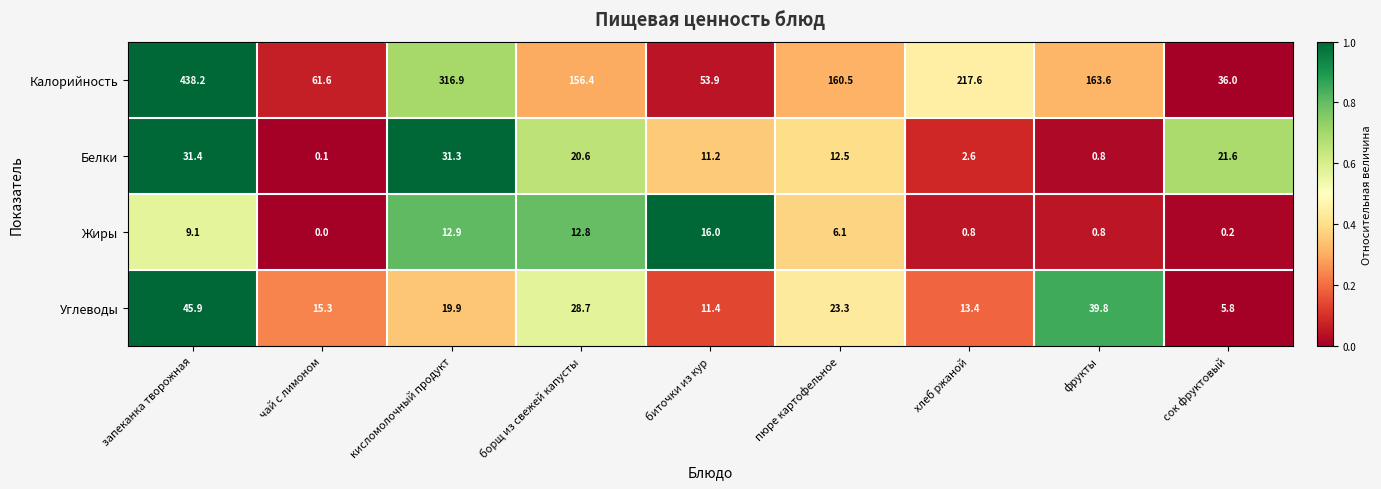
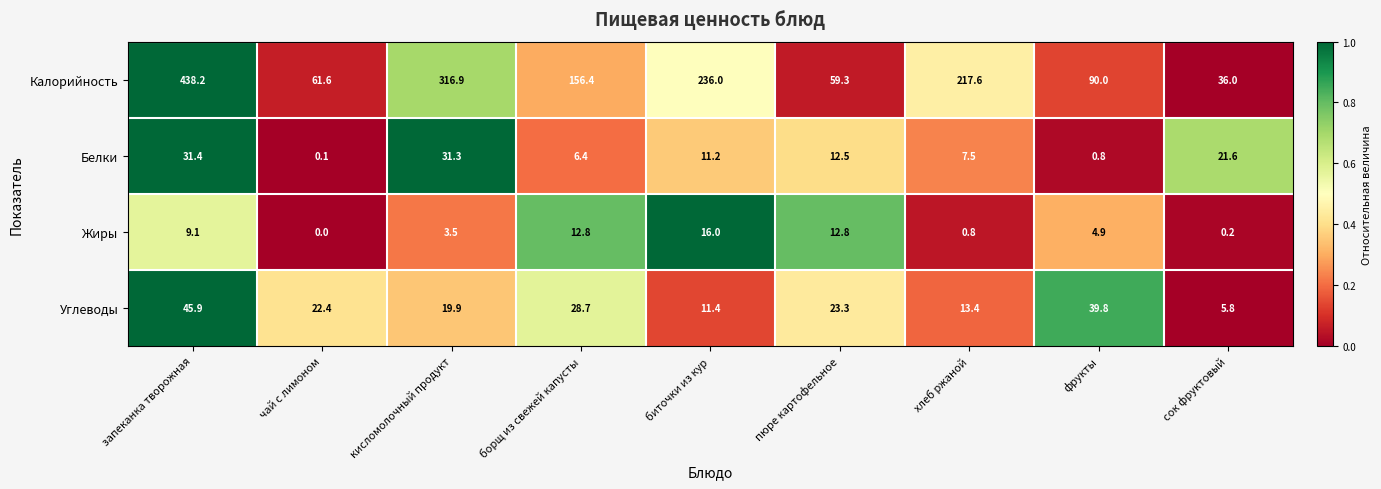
Калорийность, биточки из кур: 53.9 -> 236.0
Калорийность, пюре картофельное: 160.5 -> 59.3
Калорийность, фрукты: 163.6 -> 90.0
Белки, борщ из свежей капусты: 20.6 -> 6.4
Белки, хлеб ржаной: 2.6 -> 7.5
Жиры, кисломолочный продукт: 12.9 -> 3.5
Жиры, пюре картофельное: 6.1 -> 12.8
Жиры, фрукты: 0.8 -> 4.9
Углеводы, чай с лимоном: 15.3 -> 22.4
